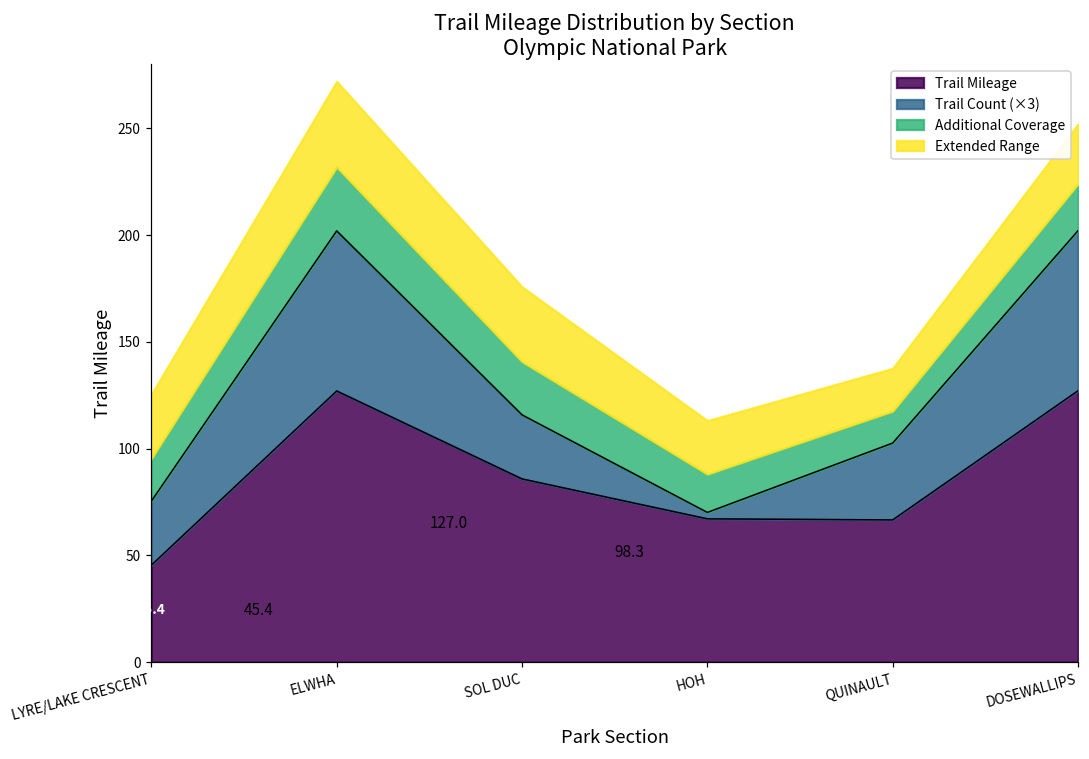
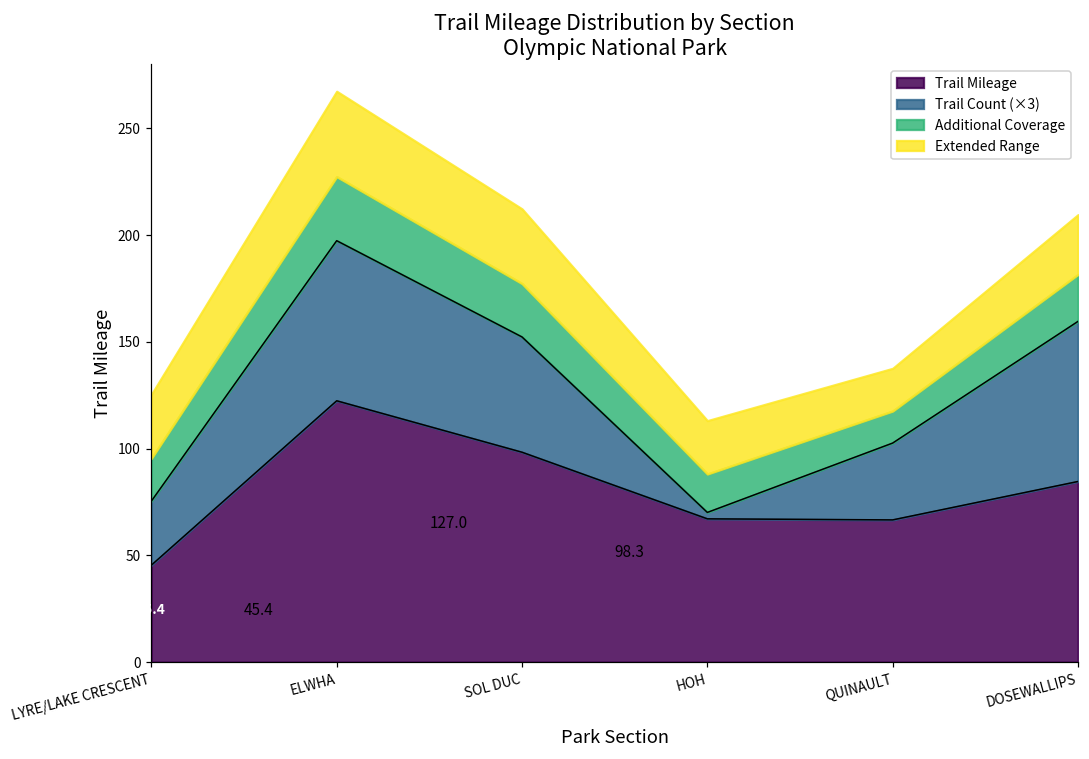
Trail Mileage, ELWHA: 127 -> 122
Trail Mileage, SOL DUC: 86 -> 98
Trail Count (×3), SOL DUC: 30 -> 54
Trail Mileage, DOSEWALLIPS: 127 -> 85
